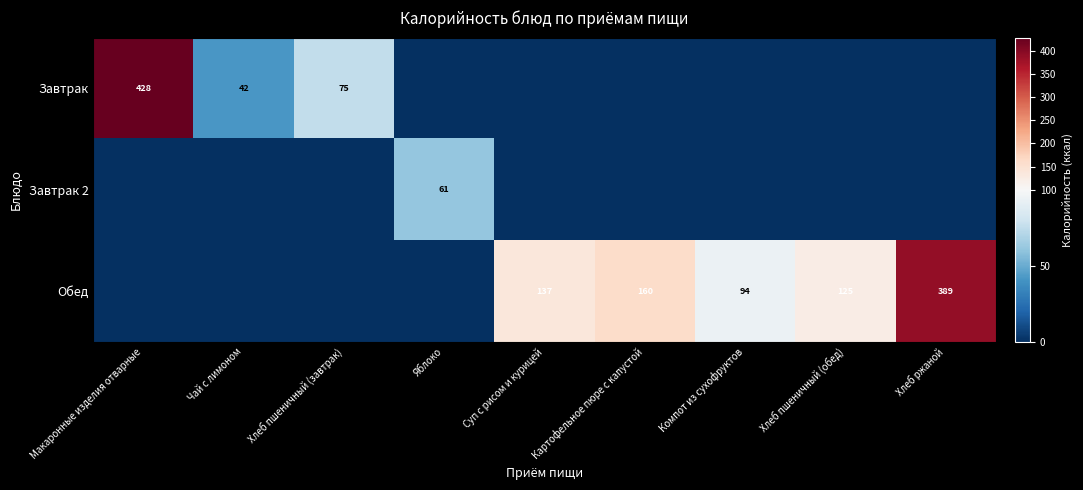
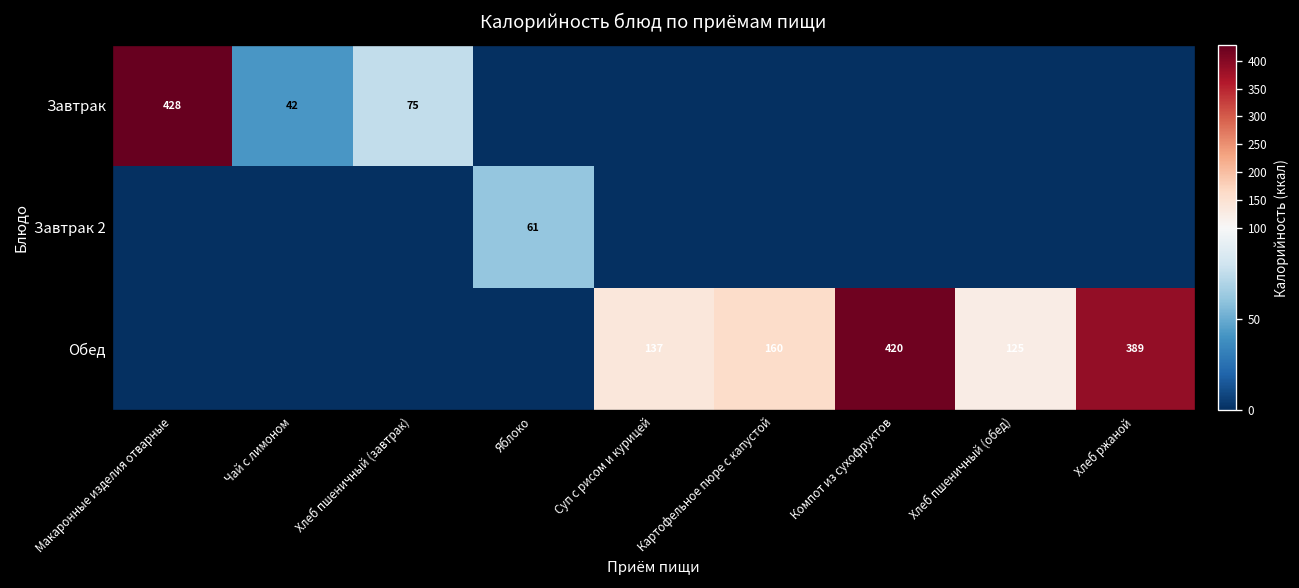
Обед, Компот из сухофруктов: 94 -> 420
